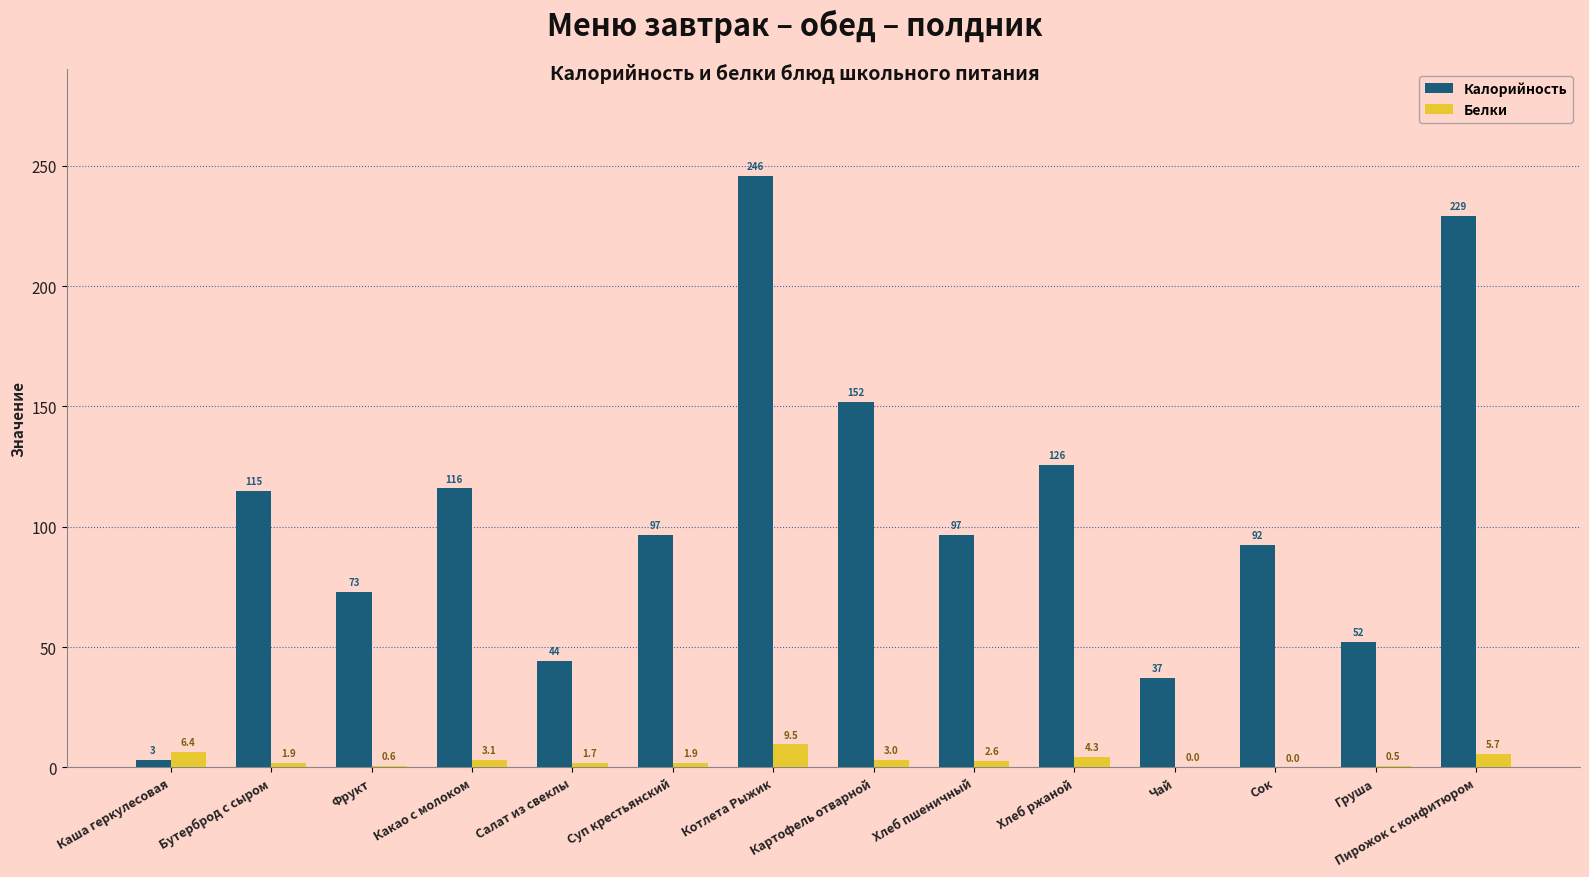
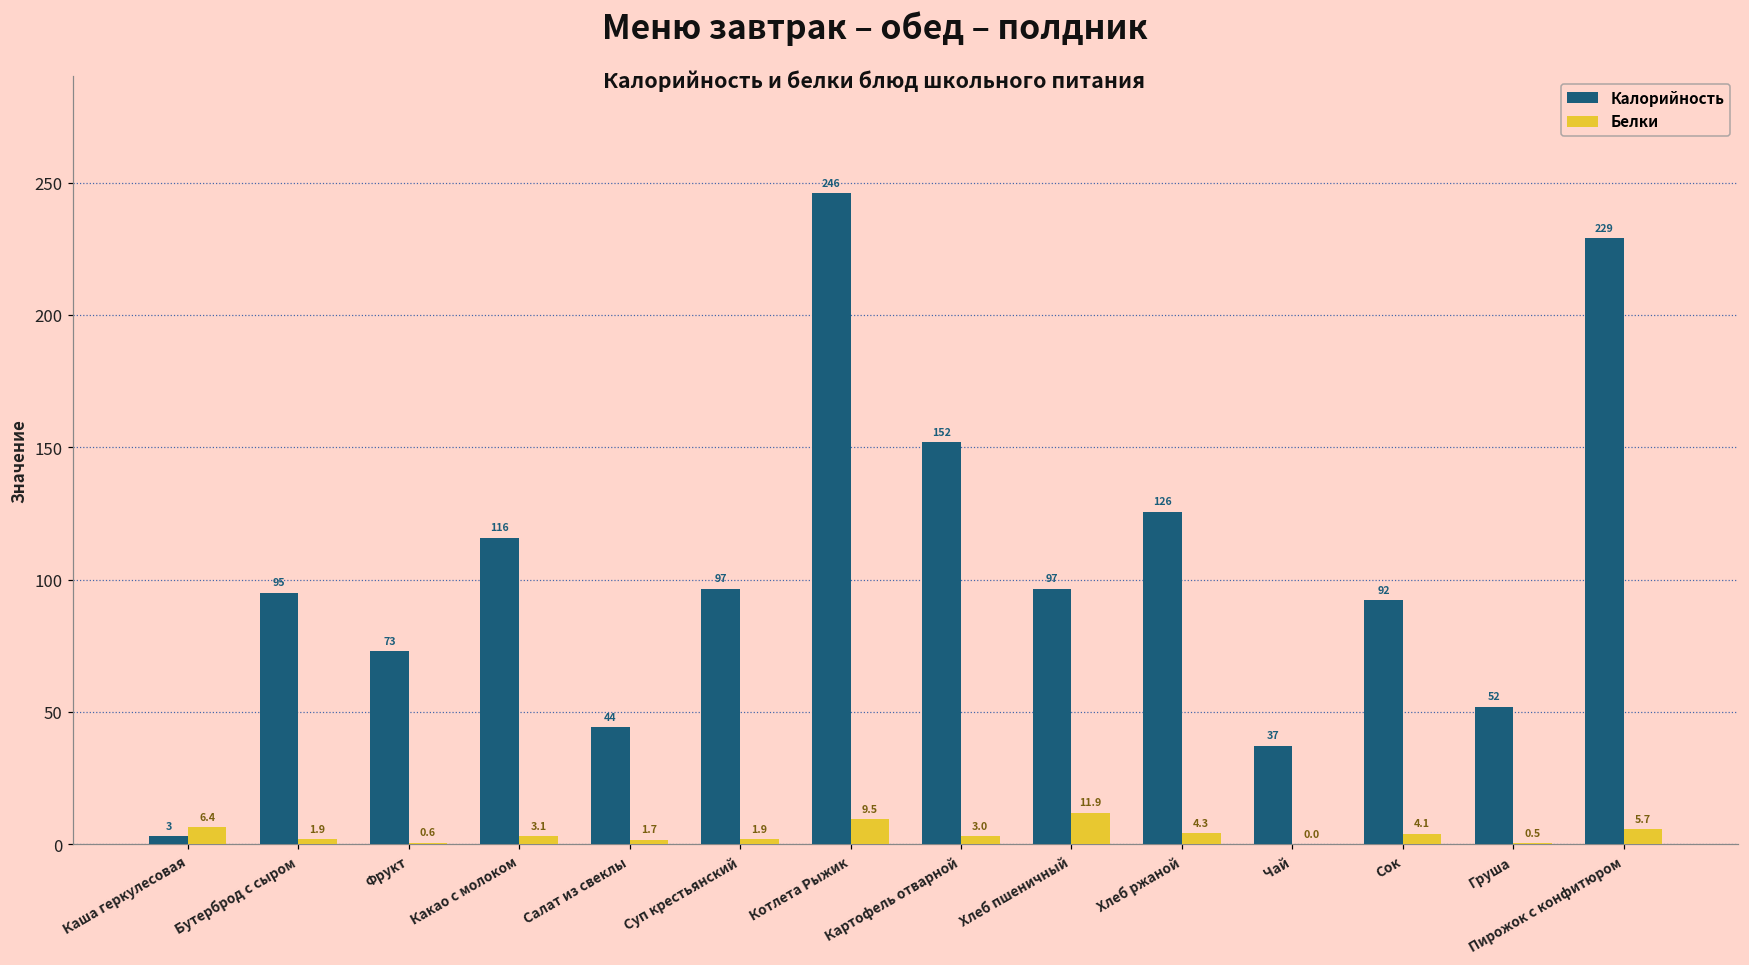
Калорийность, Бутерброд с сыром: 115 -> 95
Белки, Хлеб пшеничный: 2.6 -> 11.9
Белки, Сок: 0.0 -> 4.1
